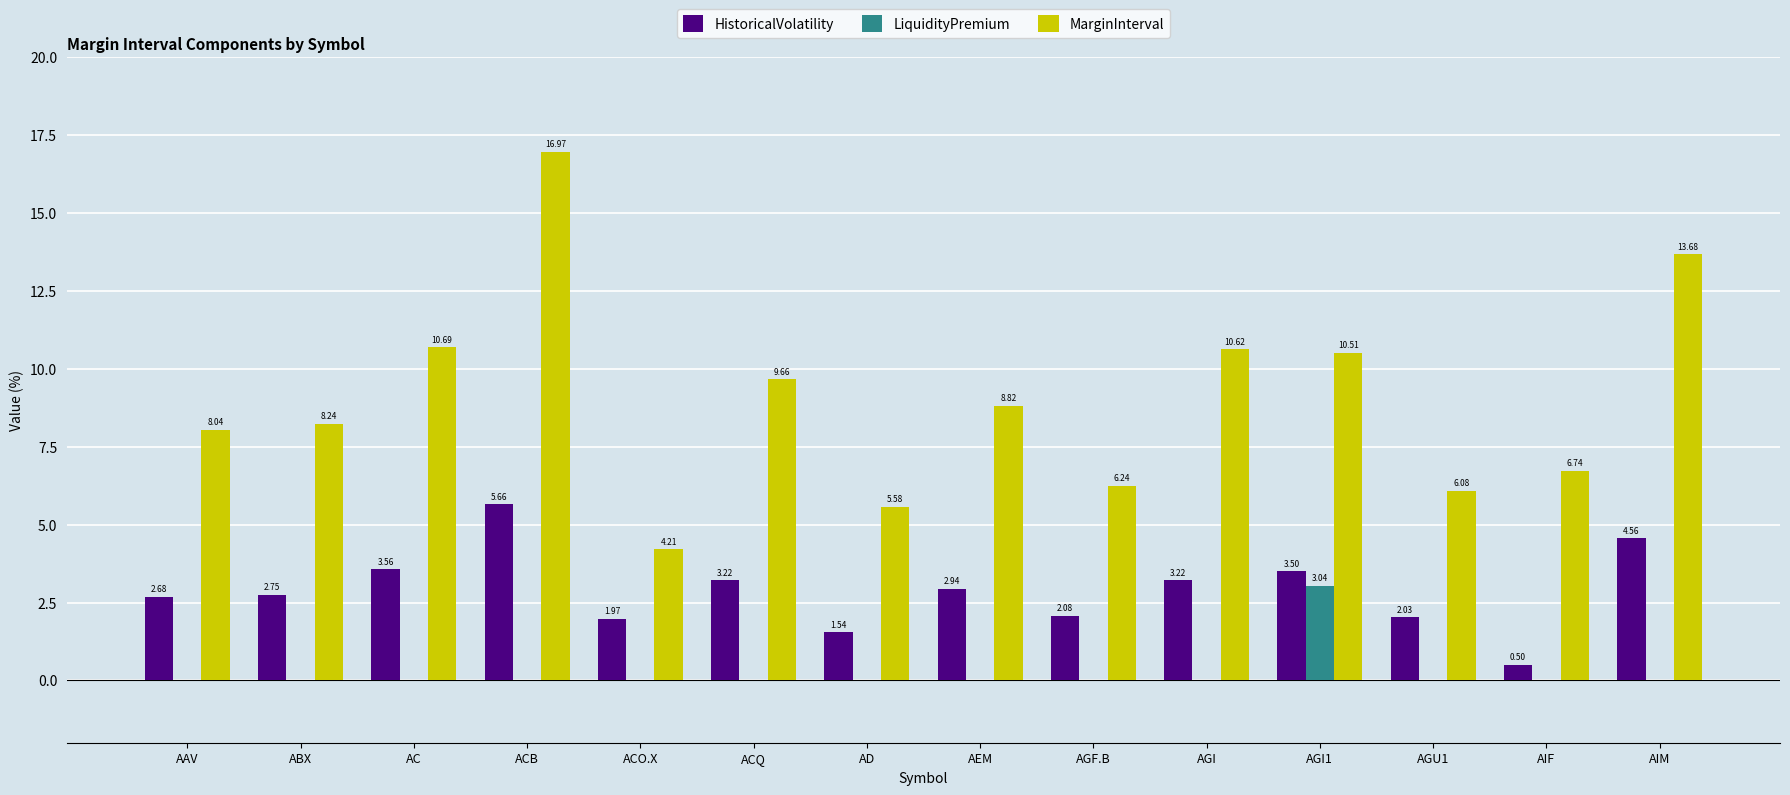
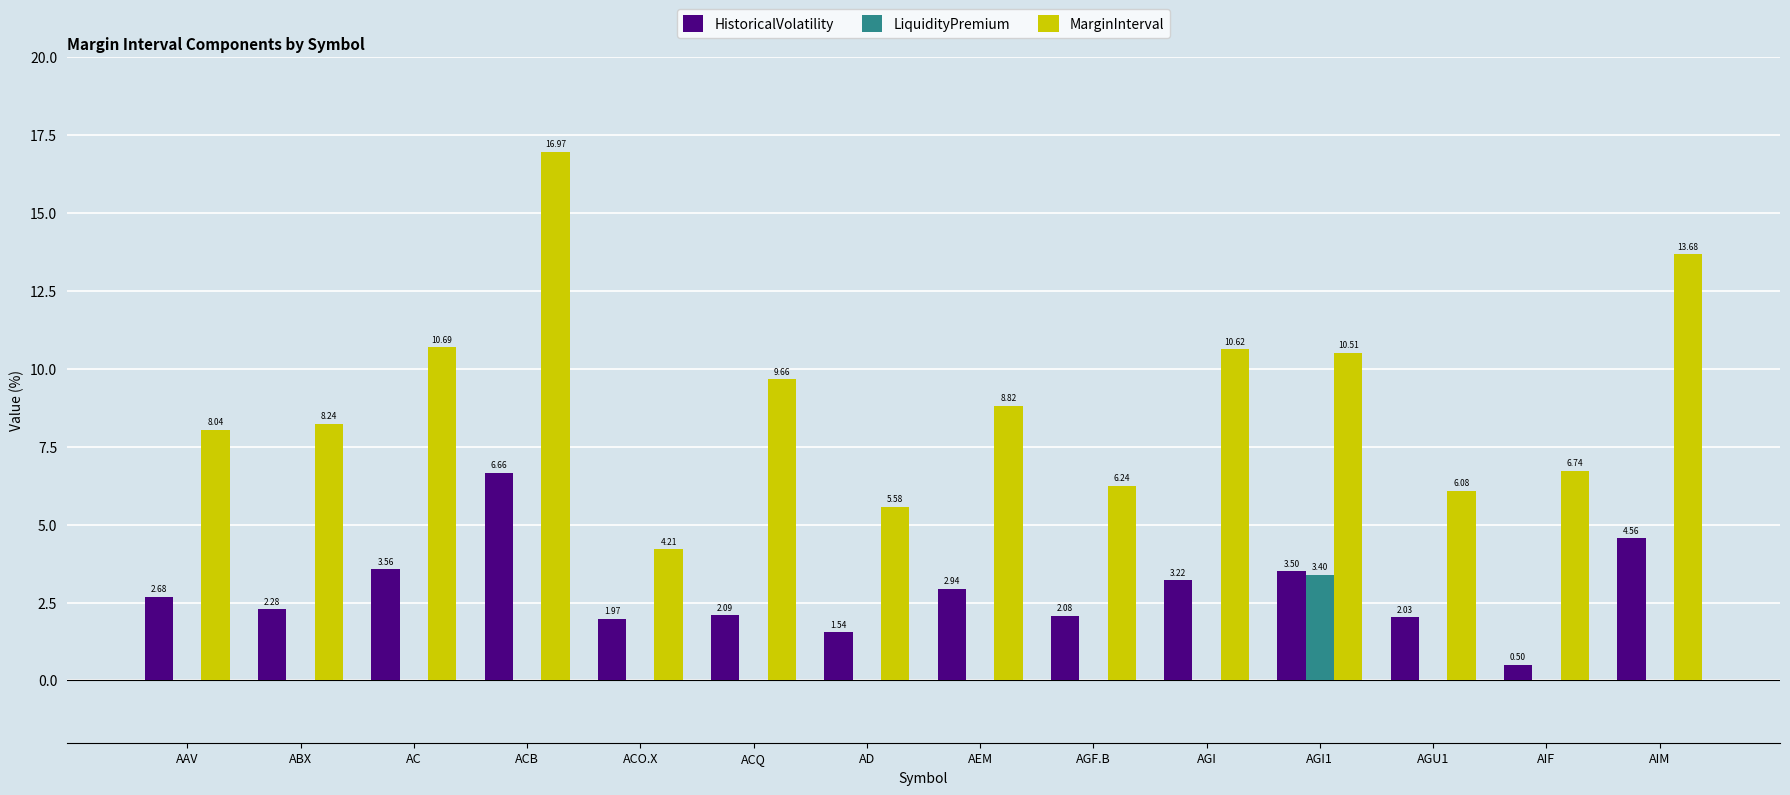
HistoricalVolatility, ABX: 2.75 -> 2.28
HistoricalVolatility, ACB: 5.66 -> 6.66
HistoricalVolatility, ACQ: 3.22 -> 2.09
LiquidityPremium, AGI1: 3.04 -> 3.40
